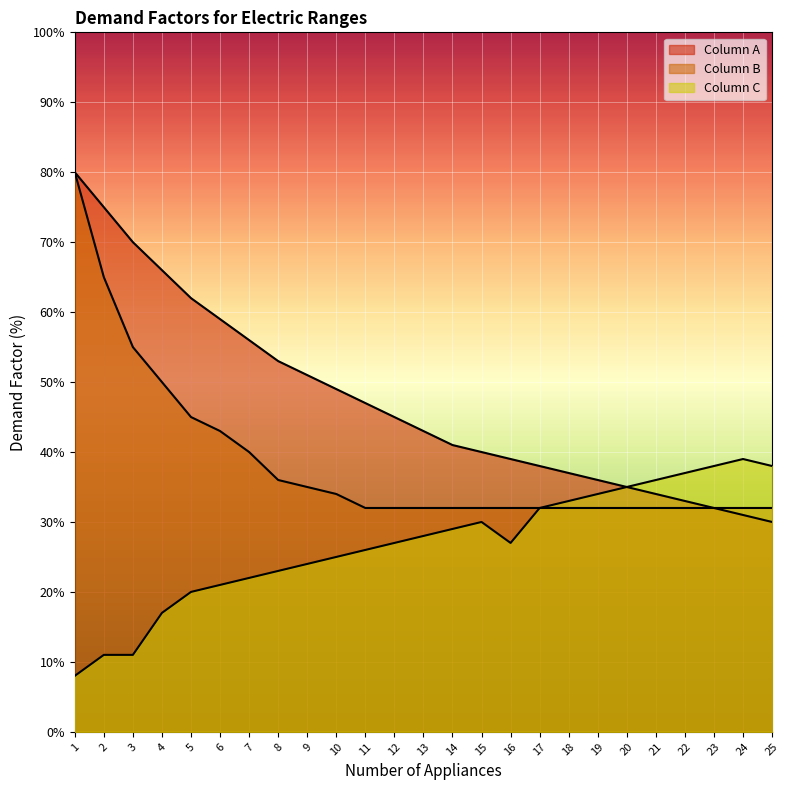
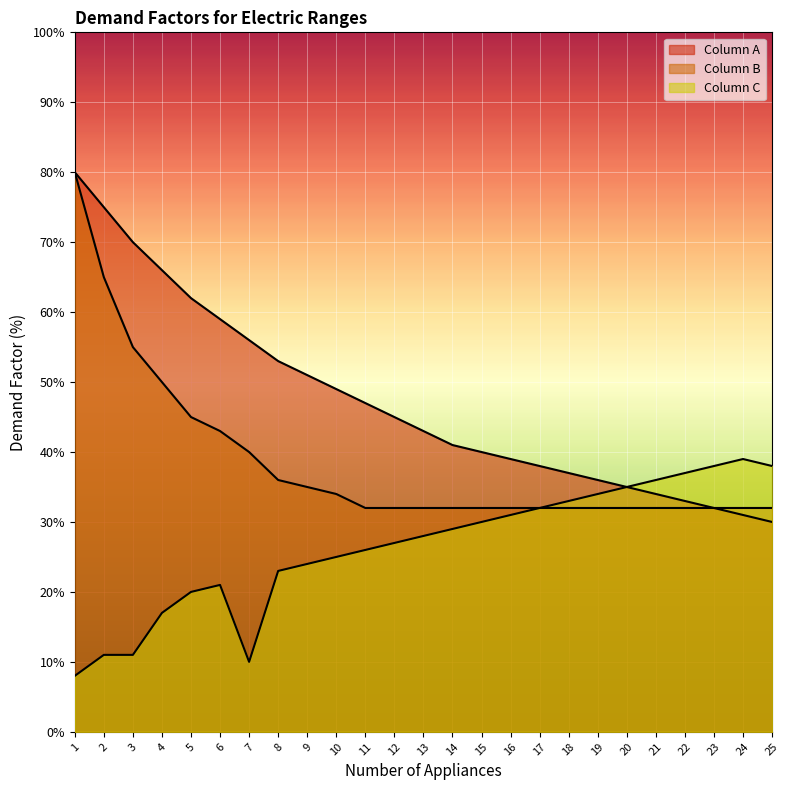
Column C, 7: 22% -> 10%
Column C, 16: 27% -> 31%
